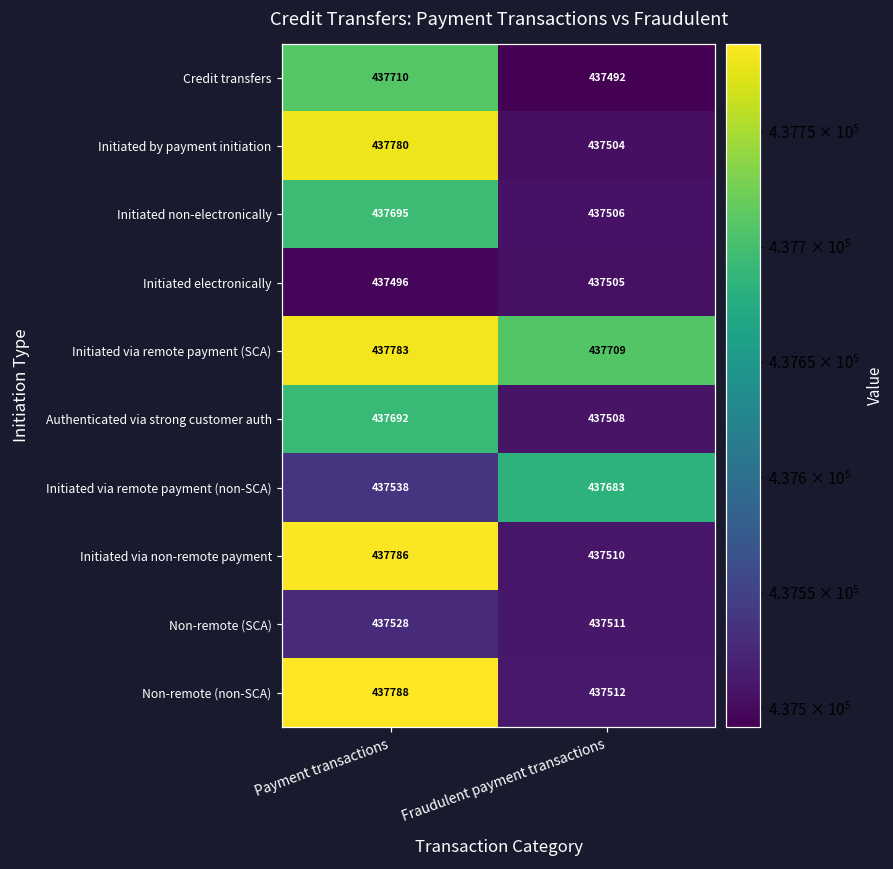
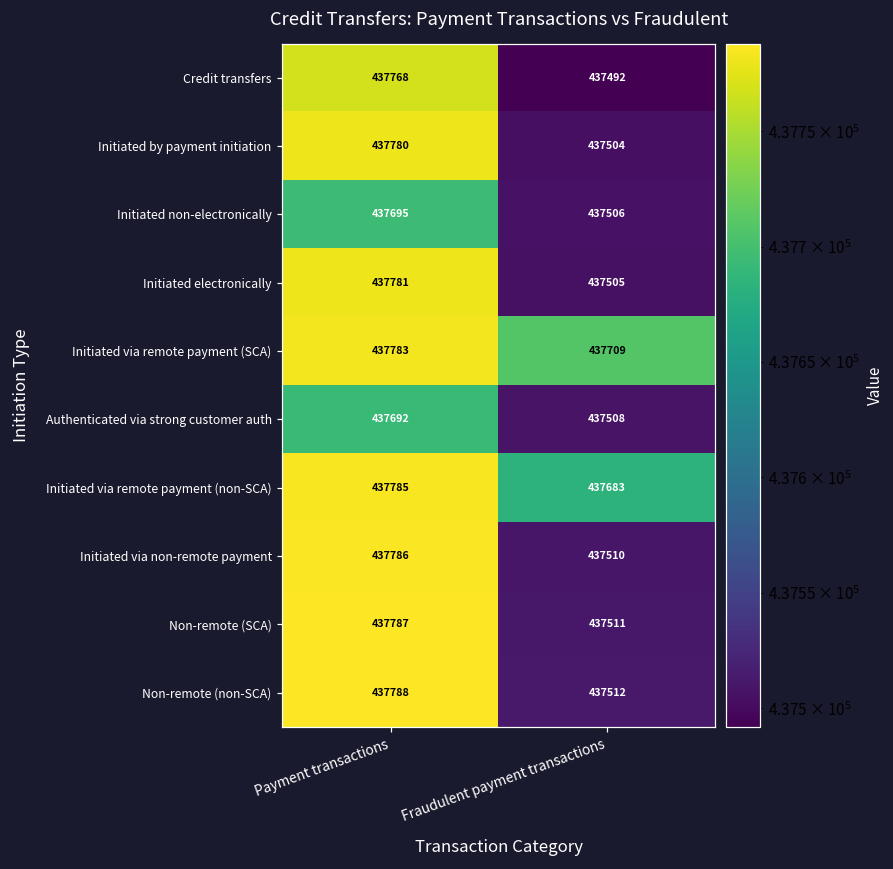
Credit transfers, Payment transactions: 437710 -> 437768
Initiated electronically, Payment transactions: 437496 -> 437781
Initiated via remote payment (non-SCA), Payment transactions: 437538 -> 437785
Non-remote (SCA), Payment transactions: 437528 -> 437787
